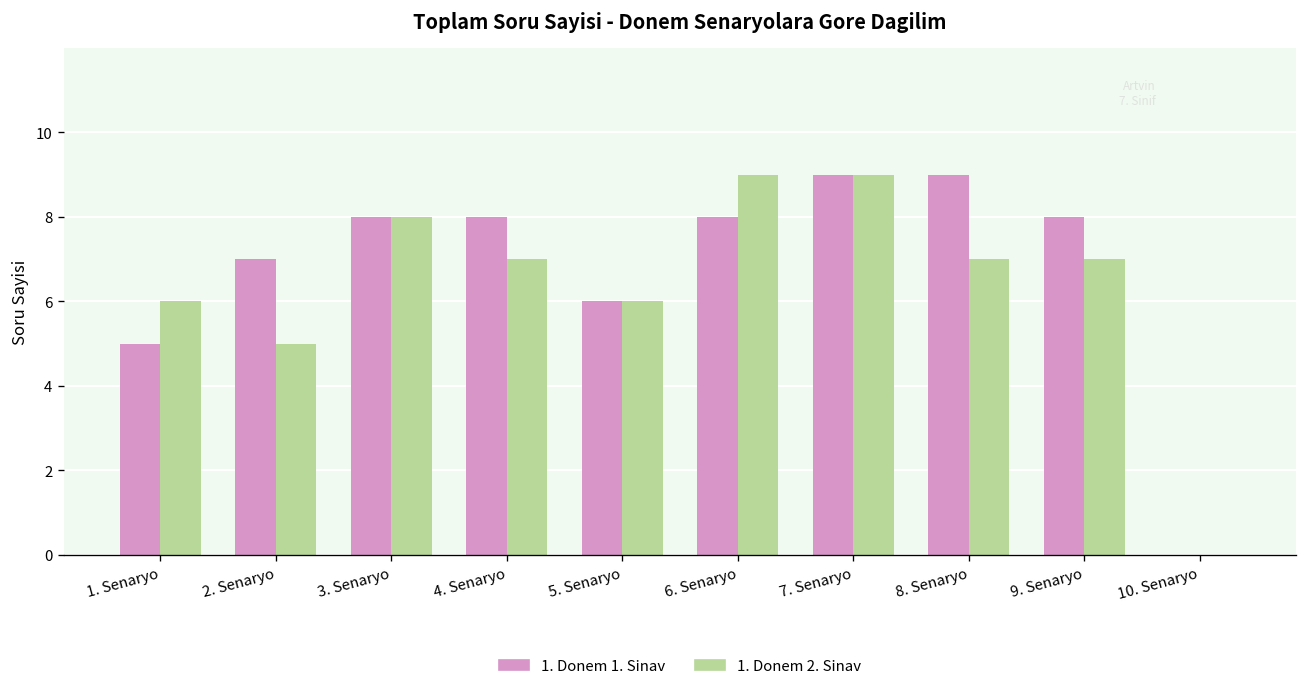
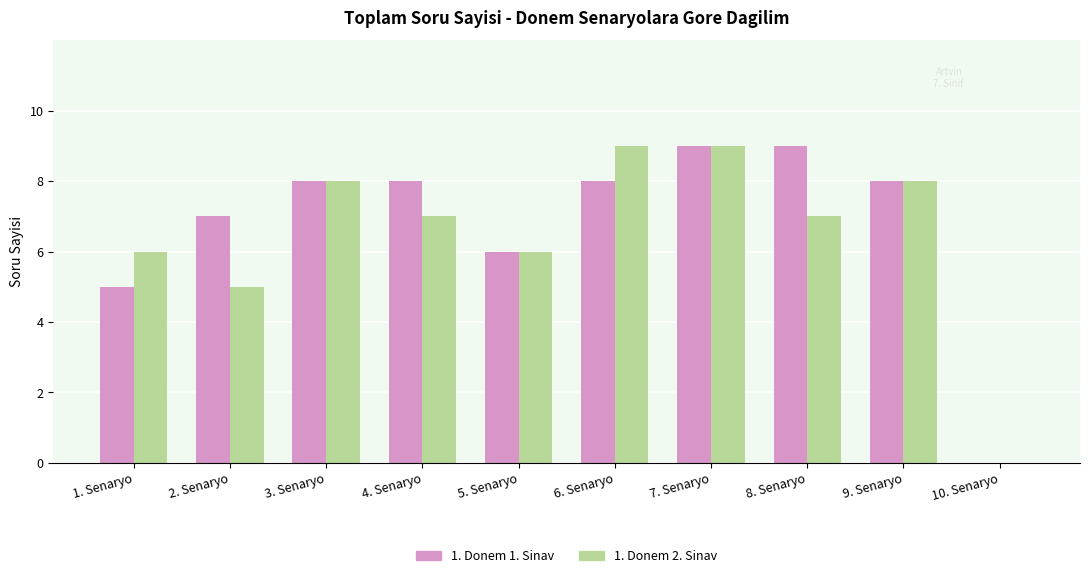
1. Donem 2. Sinav, 9. Senaryo: 7 -> 8
